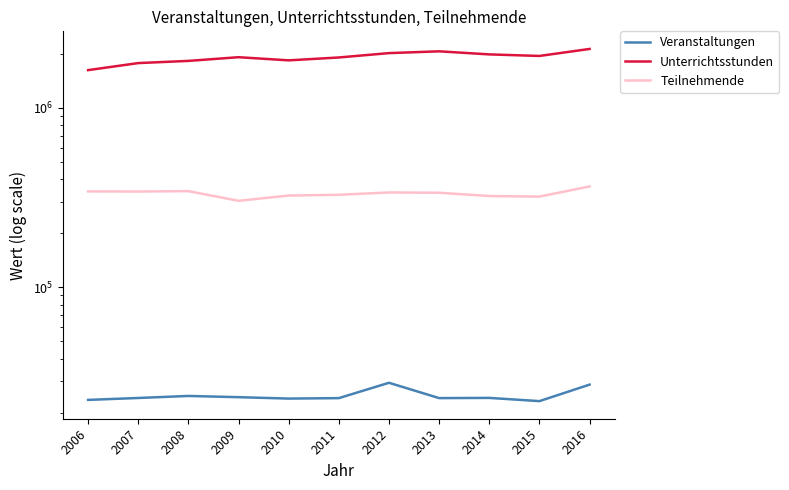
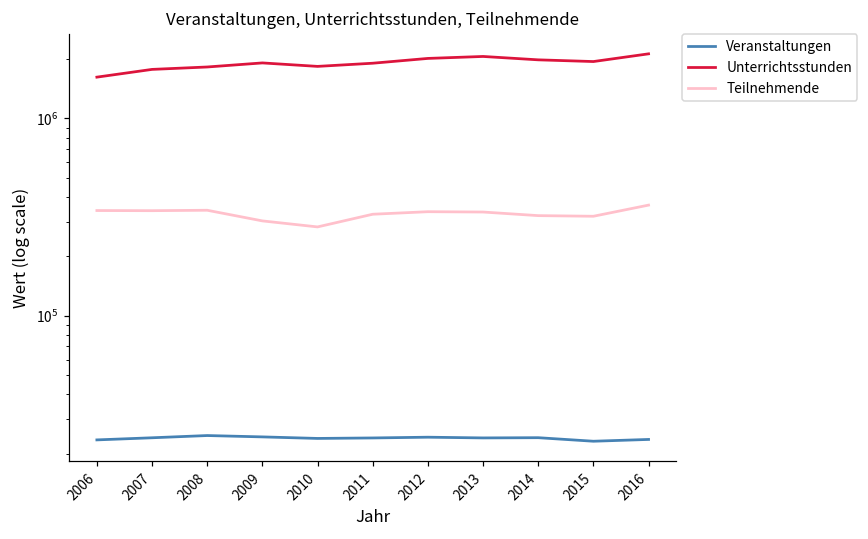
Teilnehmende, 2010: 320000 -> 280000
Veranstaltungen, 2012: 29000 -> 24000
Veranstaltungen, 2016: 29000 -> 24000
